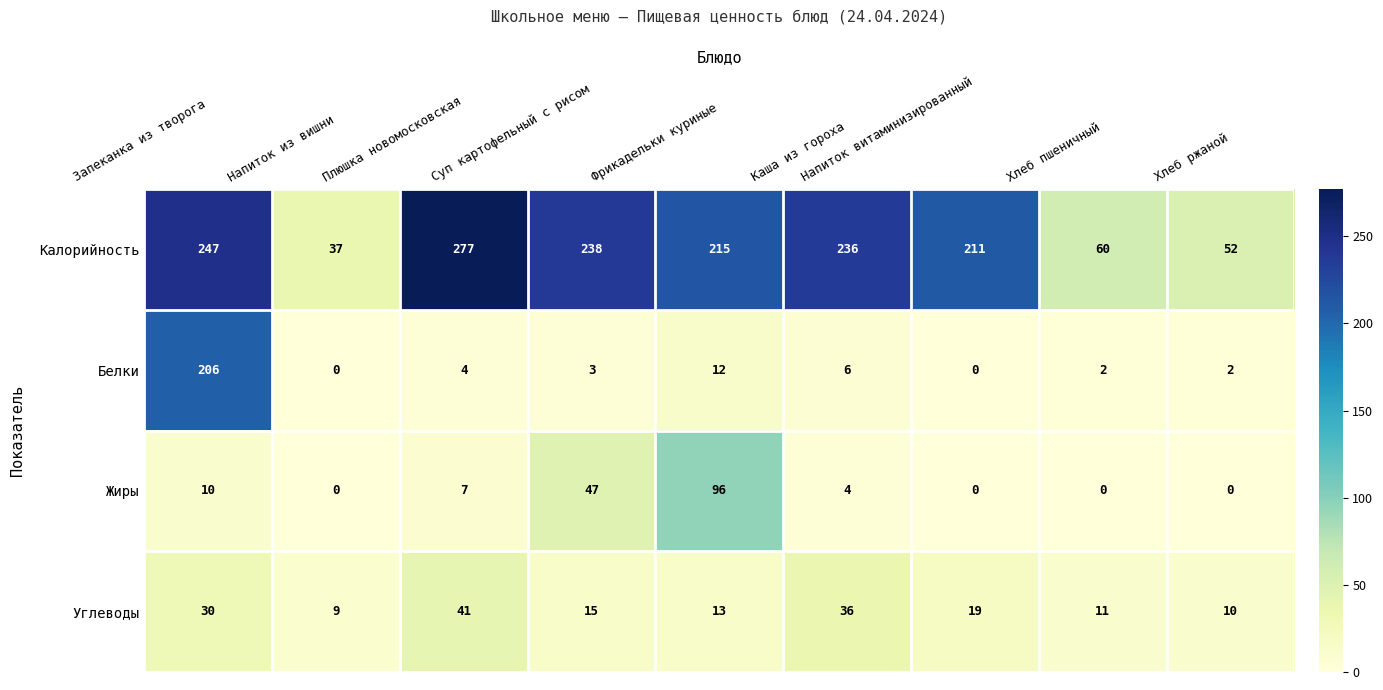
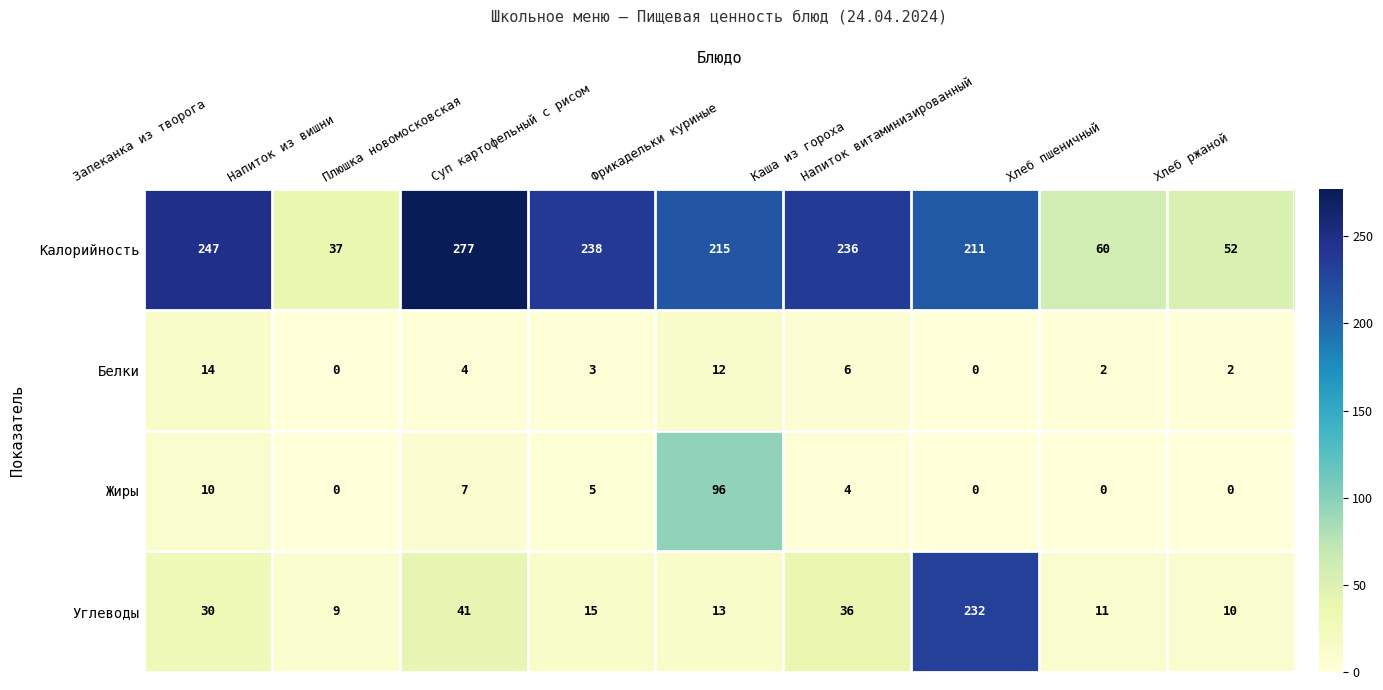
Белки, Запеканка из творога: 206 -> 14
Жиры, Суп картофельный с рисом: 47 -> 5
Углеводы, Напиток витаминизированный: 19 -> 232
